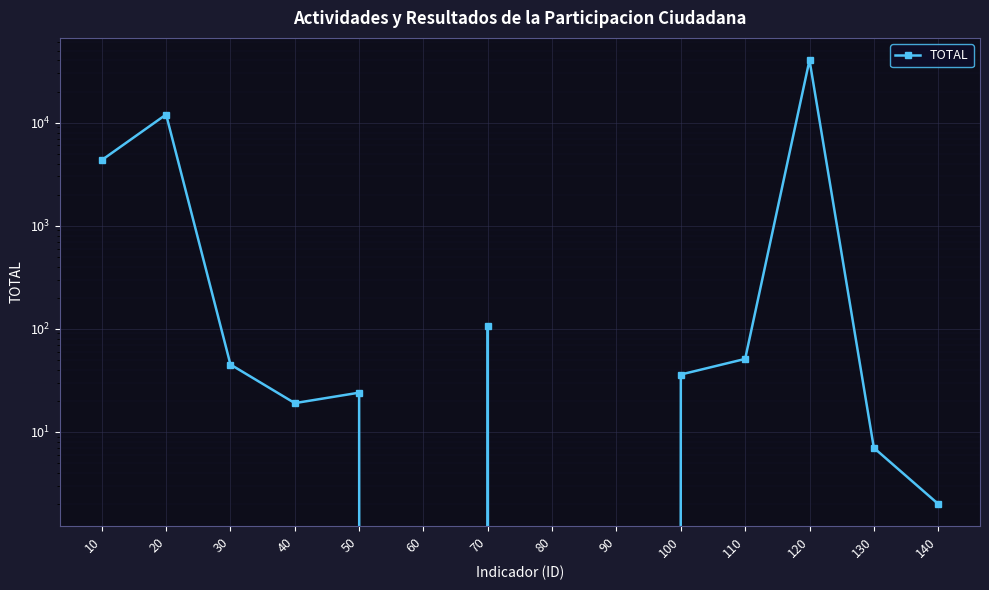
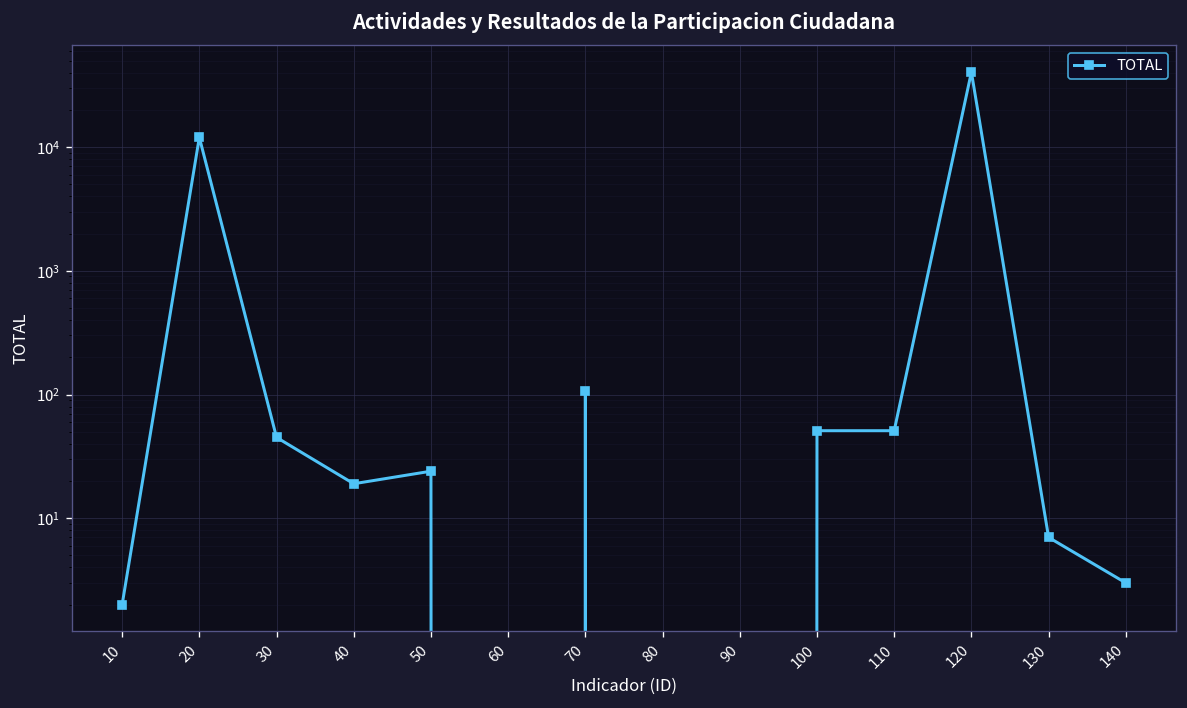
10: 4300 -> 2
100: 36 -> 50
140: 2 -> 3
